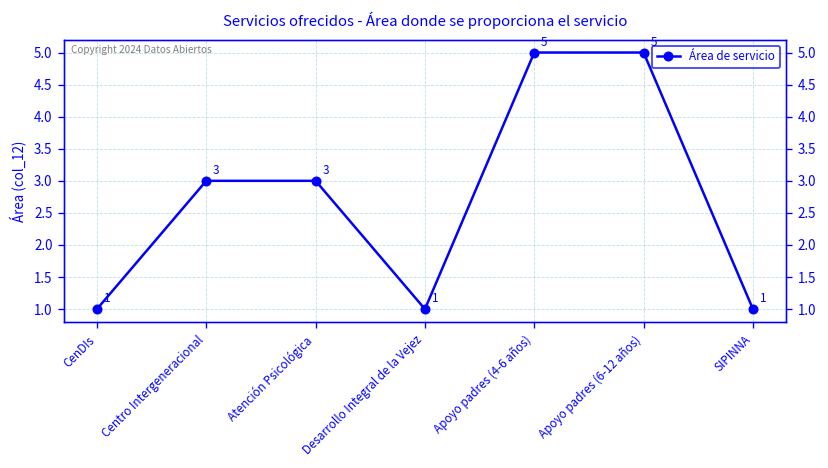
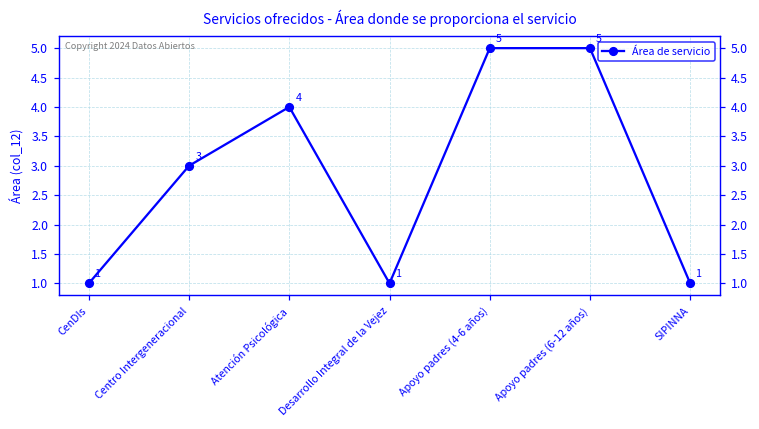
Atención Psicológica: 3 -> 4
